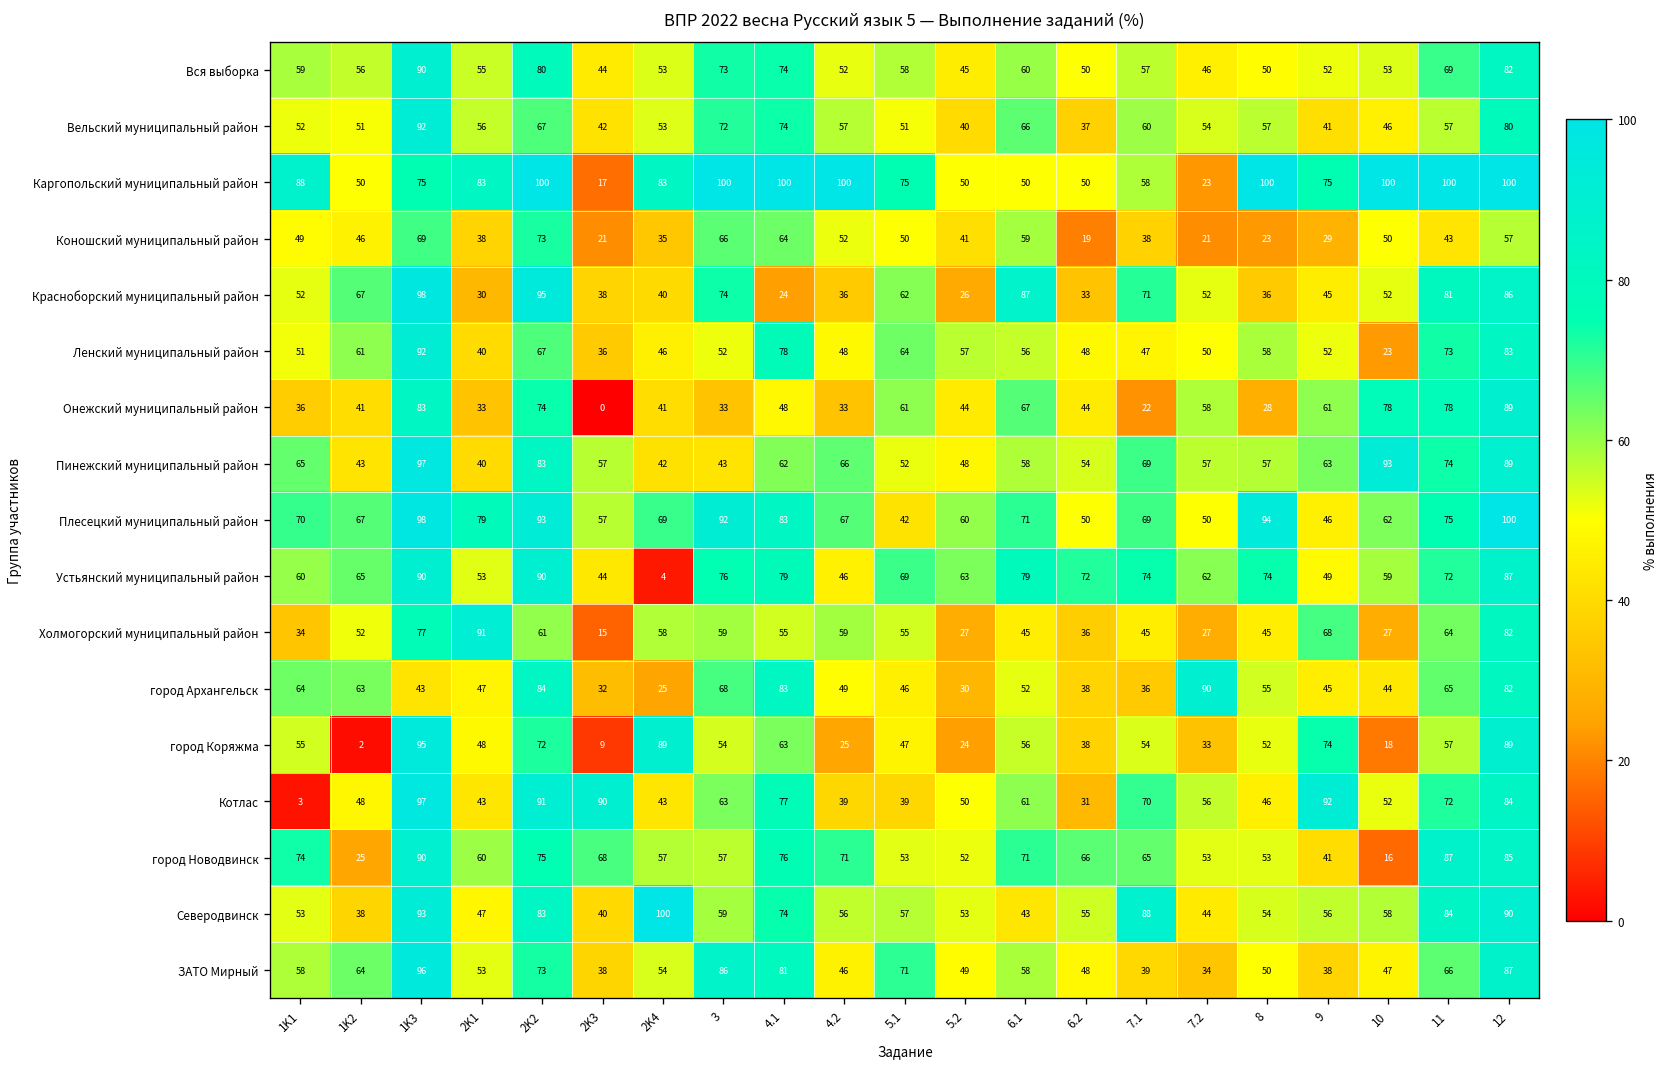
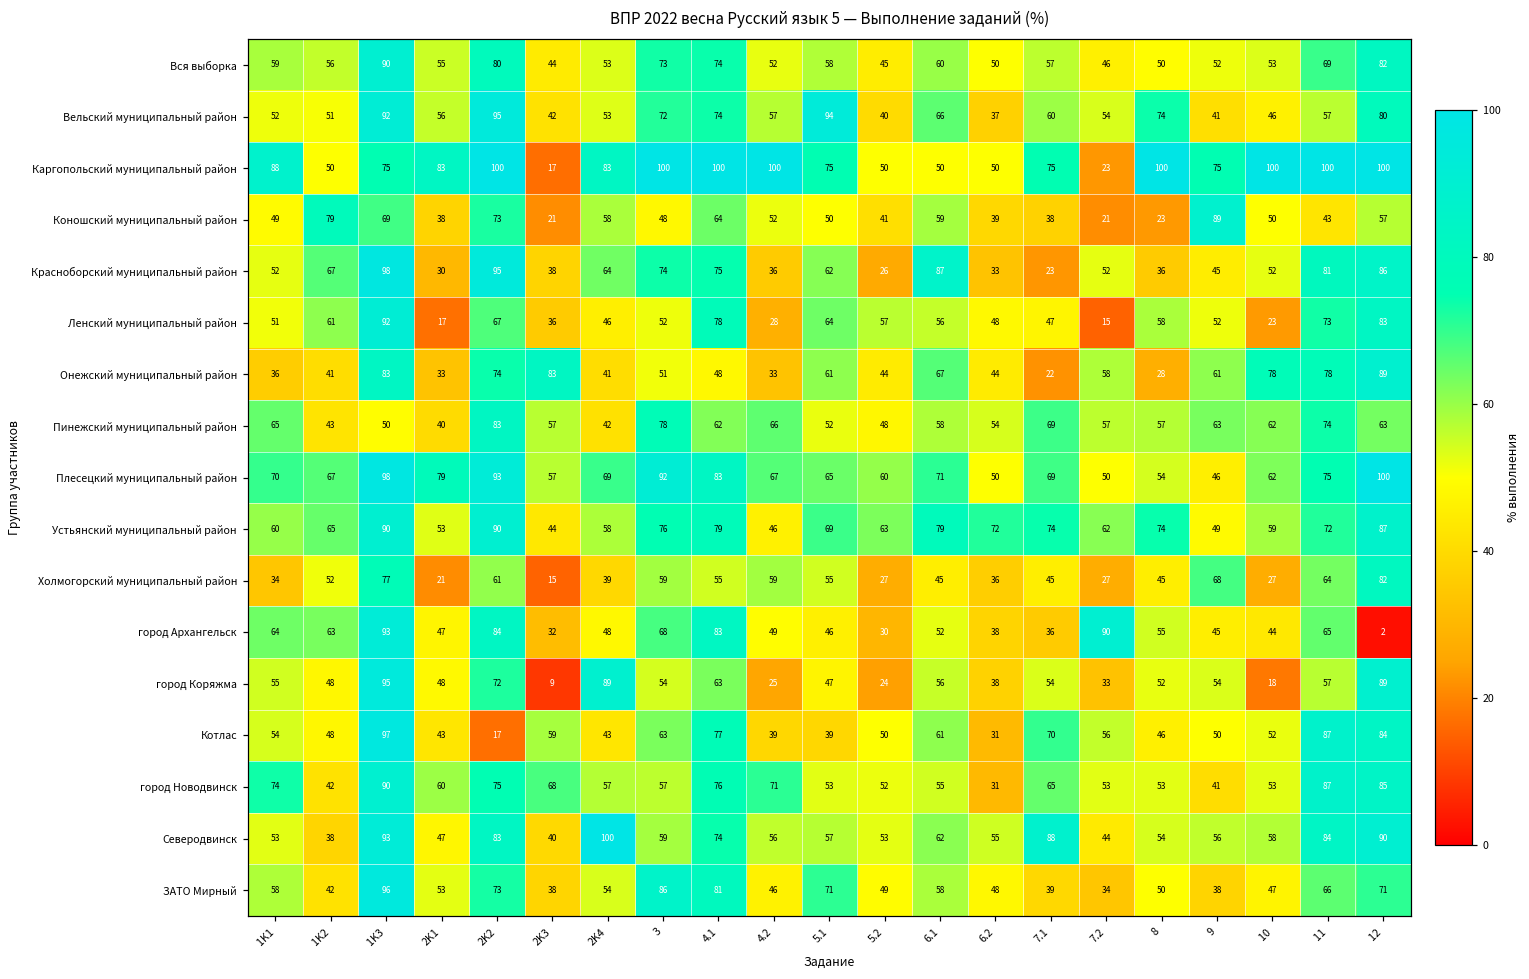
Вельский муниципальный район, 2K2: 67 -> 95
Вельский муниципальный район, 5.1: 51 -> 94
Вельский муниципальный район, 8: 57 -> 74
Каргопольский муниципальный район, 7.1: 58 -> 75
Коношский муниципальный район, 1K2: 46 -> 79
Коношский муниципальный район, 2K4: 35 -> 58
Коношский муниципальный район, 3: 66 -> 48
Коношский муниципальный район, 6.2: 19 -> 39
Коношский муниципальный район, 9: 29 -> 89
Красноборский муниципальный район, 2K4: 40 -> 64
Красноборский муниципальный район, 4.1: 24 -> 75
Красноборский муниципальный район, 7.1: 71 -> 23
Ленский муниципальный район, 2K1: 40 -> 17
Ленский муниципальный район, 4.2: 48 -> 28
Ленский муниципальный район, 7.2: 50 -> 15
Онежский муниципальный район, 2K3: 0 -> 83
Онежский муниципальный район, 3: 33 -> 51
Пинежский муниципальный район, 1K3: 97 -> 50
Пинежский муниципальный район, 3: 43 -> 78
Пинежский муниципальный район, 10: 93 -> 62
Пинежский муниципальный район, 12: 89 -> 63
Плесецкий муниципальный район, 5.1: 42 -> 65
Плесецкий муниципальный район, 8: 94 -> 54
Устьянский муниципальный район, 2K4: 4 -> 58
Холмогорский муниципальный район, 2K1: 91 -> 21
Холмогорский муниципальный район, 2K4: 58 -> 39
город Архангельск, 1K3: 43 -> 93
город Архангельск, 2K4: 25 -> 48
город Архангельск, 12: 82 -> 2
город Коряжма, 1K2: 2 -> 48
город Коряжма, 9: 74 -> 54
Котлас, 1K1: 3 -> 54
Котлас, 2K2: 91 -> 17
Котлас, 2K3: 90 -> 59
Котлас, 9: 92 -> 50
Котлас, 11: 72 -> 87
город Новодвинск, 1K2: 25 -> 42
город Новодвинск, 6.1: 71 -> 55
город Новодвинск, 6.2: 66 -> 31
город Новодвинск, 10: 16 -> 53
Северодвинск, 6.1: 43 -> 62
ЗАТО Мирный, 1K2: 64 -> 42
ЗАТО Мирный, 12: 87 -> 71
